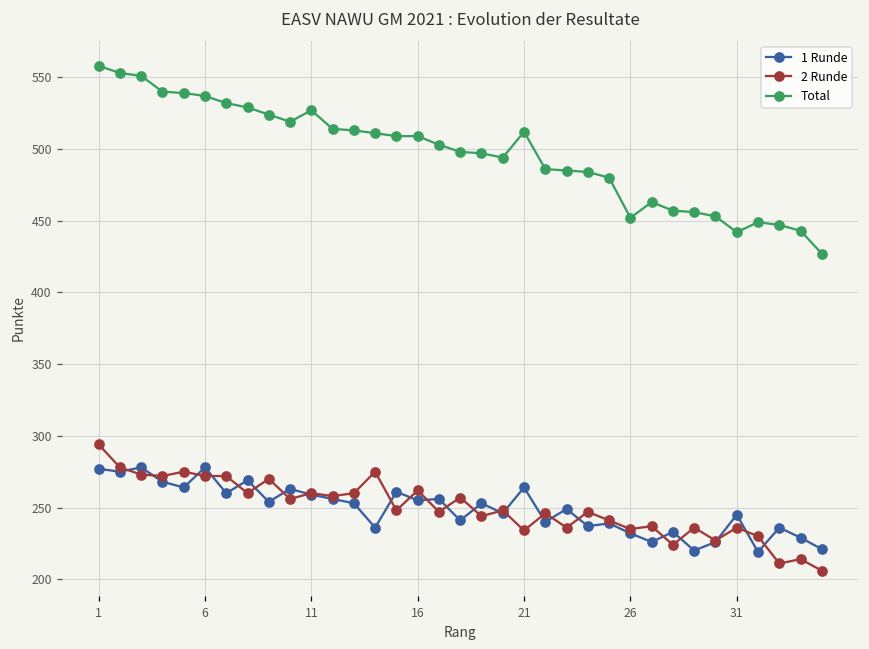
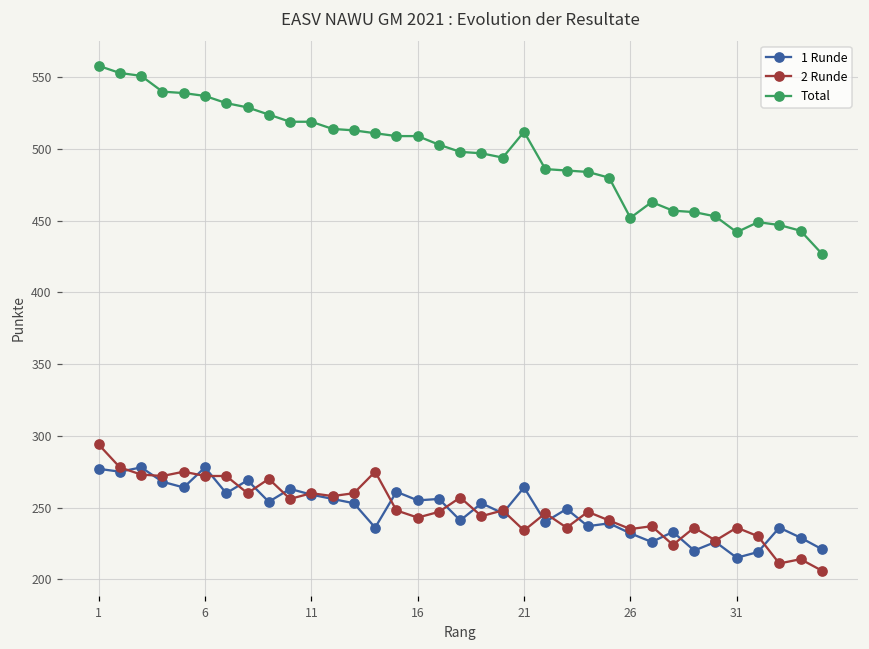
Total, 11: 527 -> 519
2 Runde, 16: 262 -> 243
1 Runde, 31: 245 -> 215
